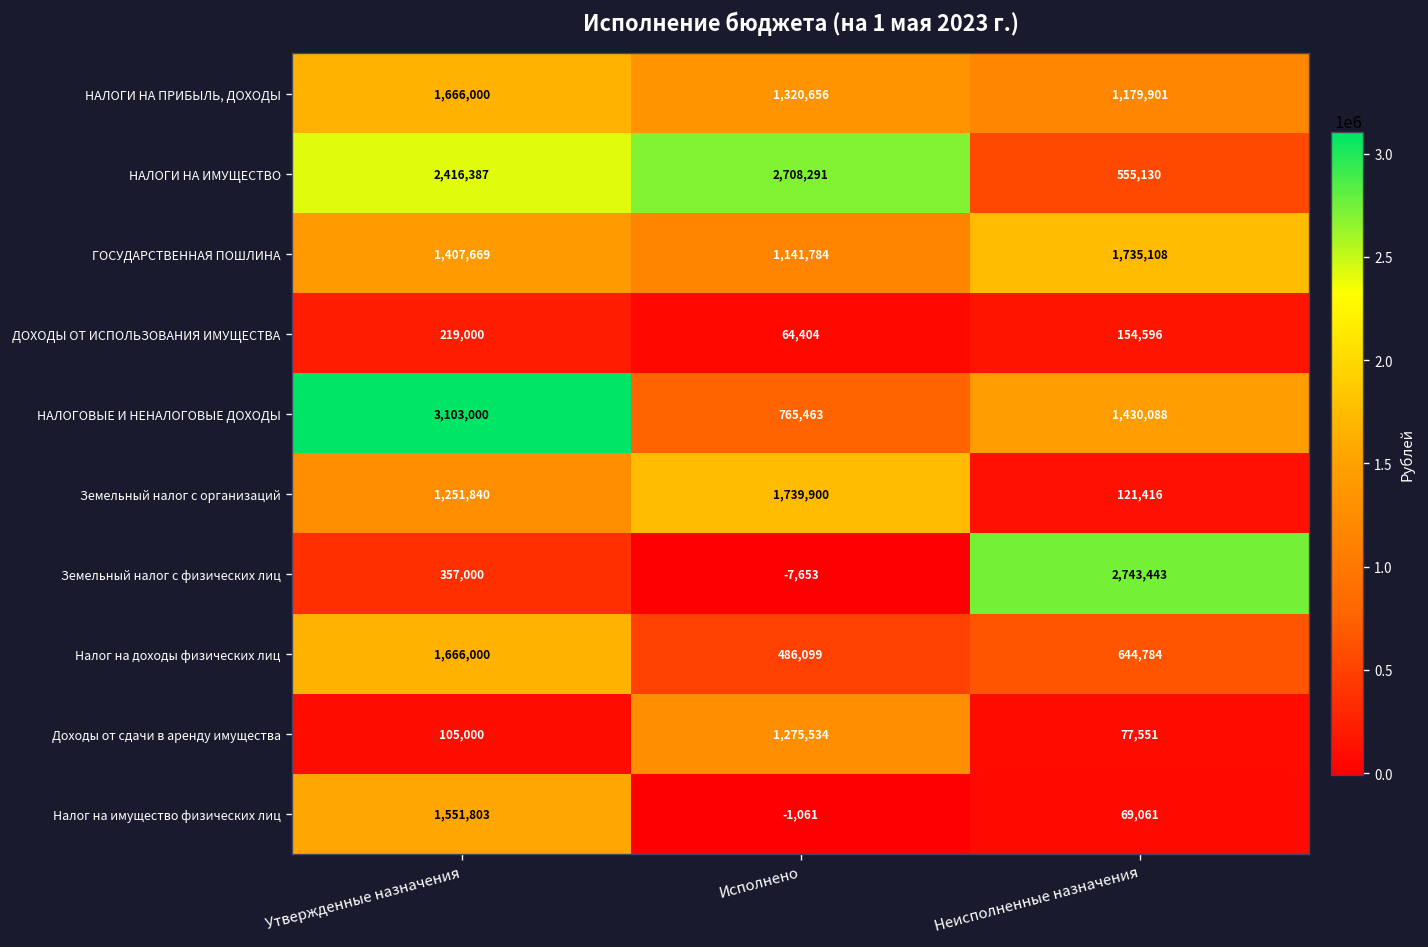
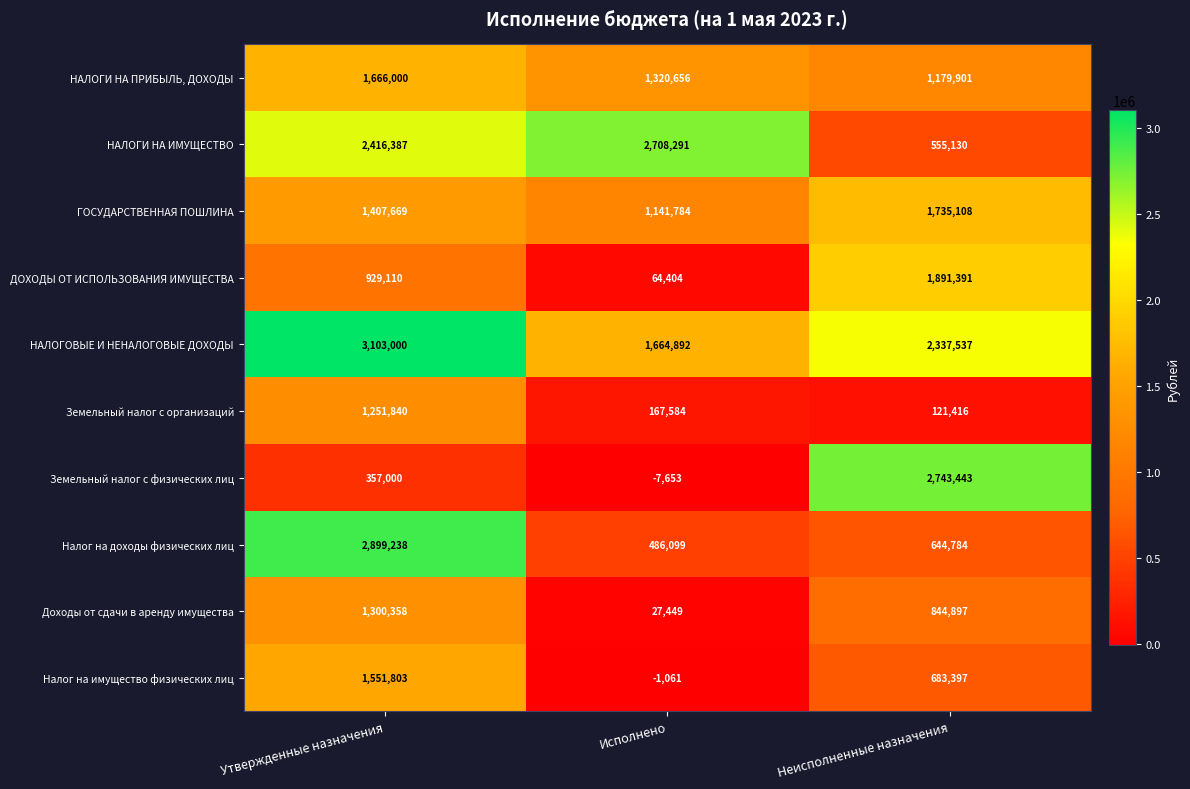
ДОХОДЫ ОТ ИСПОЛЬЗОВАНИЯ ИМУЩЕСТВА, Утвержденные назначения: 219,000 -> 929,110
ДОХОДЫ ОТ ИСПОЛЬЗОВАНИЯ ИМУЩЕСТВА, Неисполненные назначения: 154,596 -> 1,891,391
НАЛОГОВЫЕ И НЕНАЛОГОВЫЕ ДОХОДЫ, Исполнено: 765,463 -> 1,664,892
НАЛОГОВЫЕ И НЕНАЛОГОВЫЕ ДОХОДЫ, Неисполненные назначения: 1,430,088 -> 2,337,537
Земельный налог с организаций, Исполнено: 1,739,900 -> 167,584
Налог на доходы физических лиц, Утвержденные назначения: 1,666,000 -> 2,899,238
Доходы от сдачи в аренду имущества, Утвержденные назначения: 105,000 -> 1,300,358
Доходы от сдачи в аренду имущества, Исполнено: 1,275,534 -> 27,449
Доходы от сдачи в аренду имущества, Неисполненные назначения: 77,551 -> 844,897
Налог на имущество физических лиц, Неисполненные назначения: 69,061 -> 683,397
